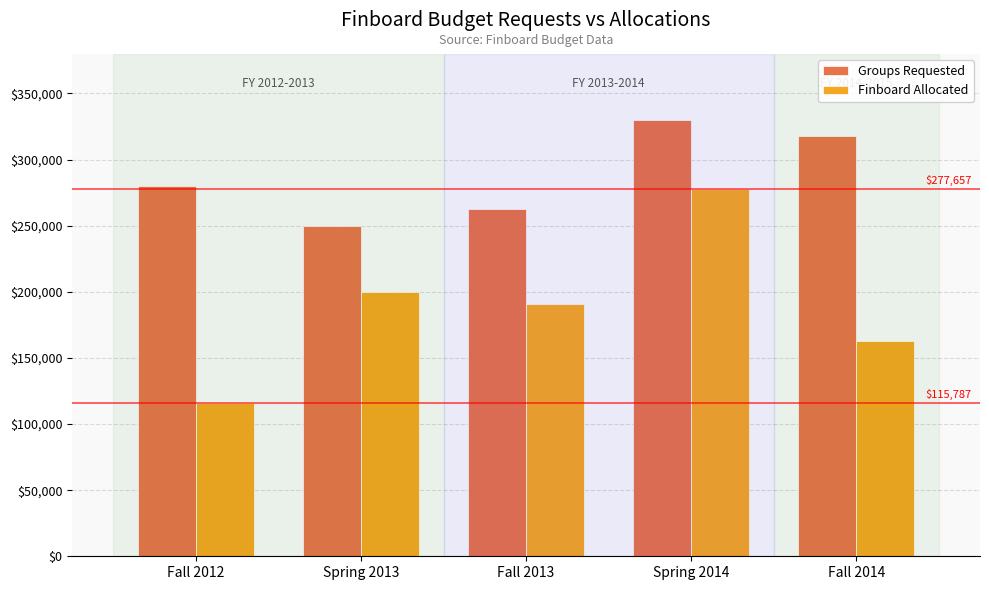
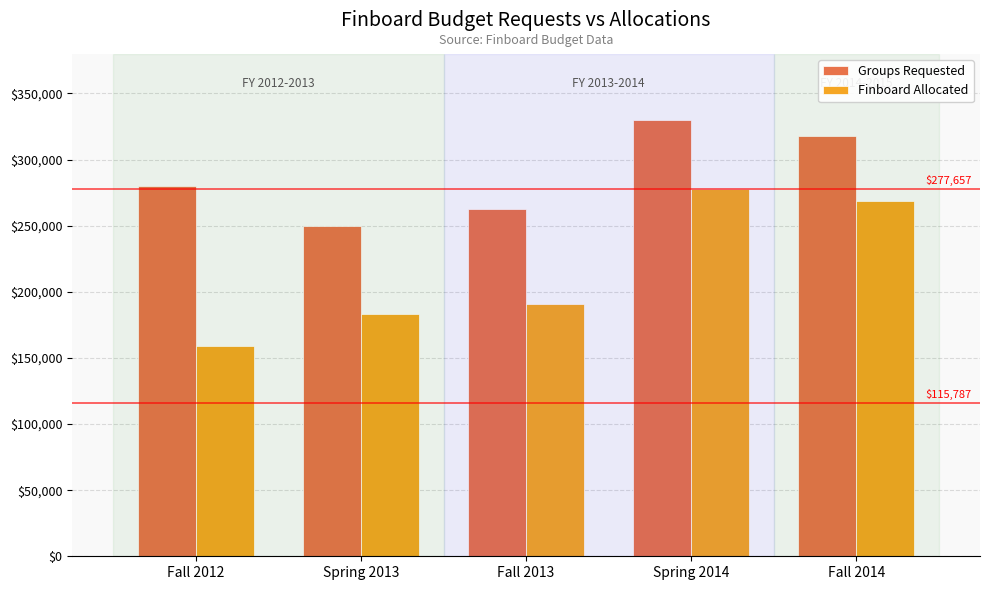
Finboard Allocated, Fall 2012: $116,000 -> $159,000
Finboard Allocated, Spring 2013: $200,000 -> $183,000
Finboard Allocated, Fall 2014: $163,000 -> $268,000
